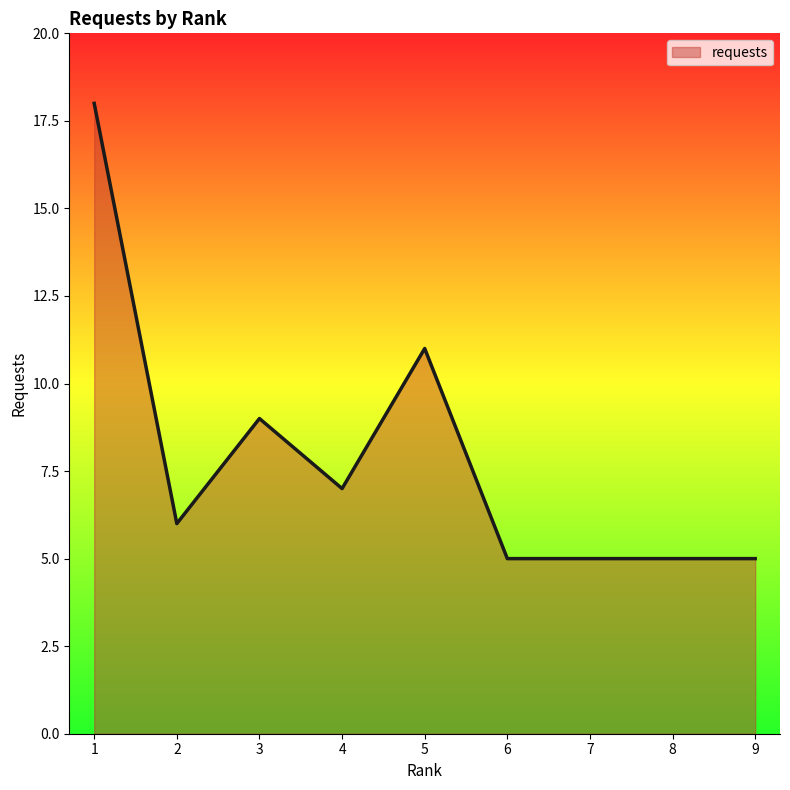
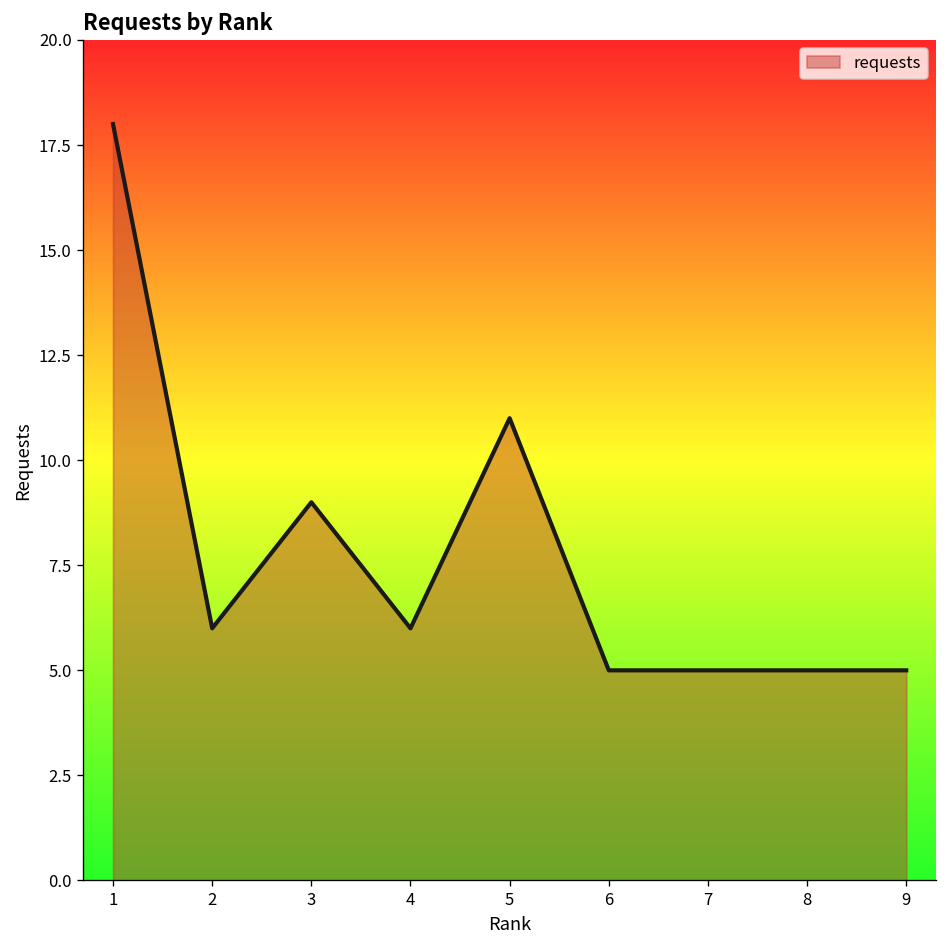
4: 7 -> 6
